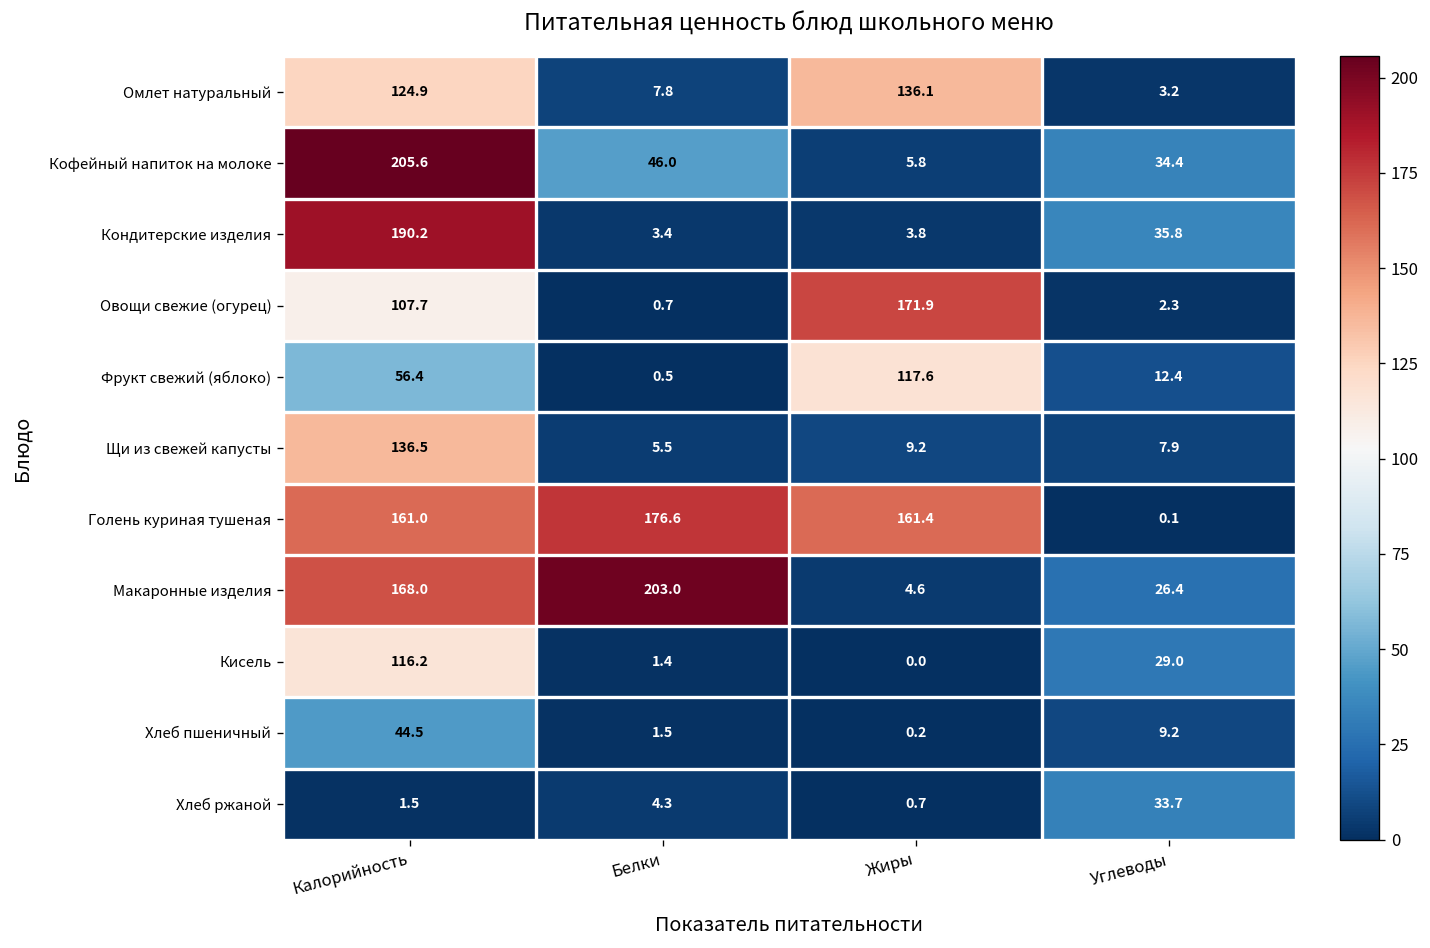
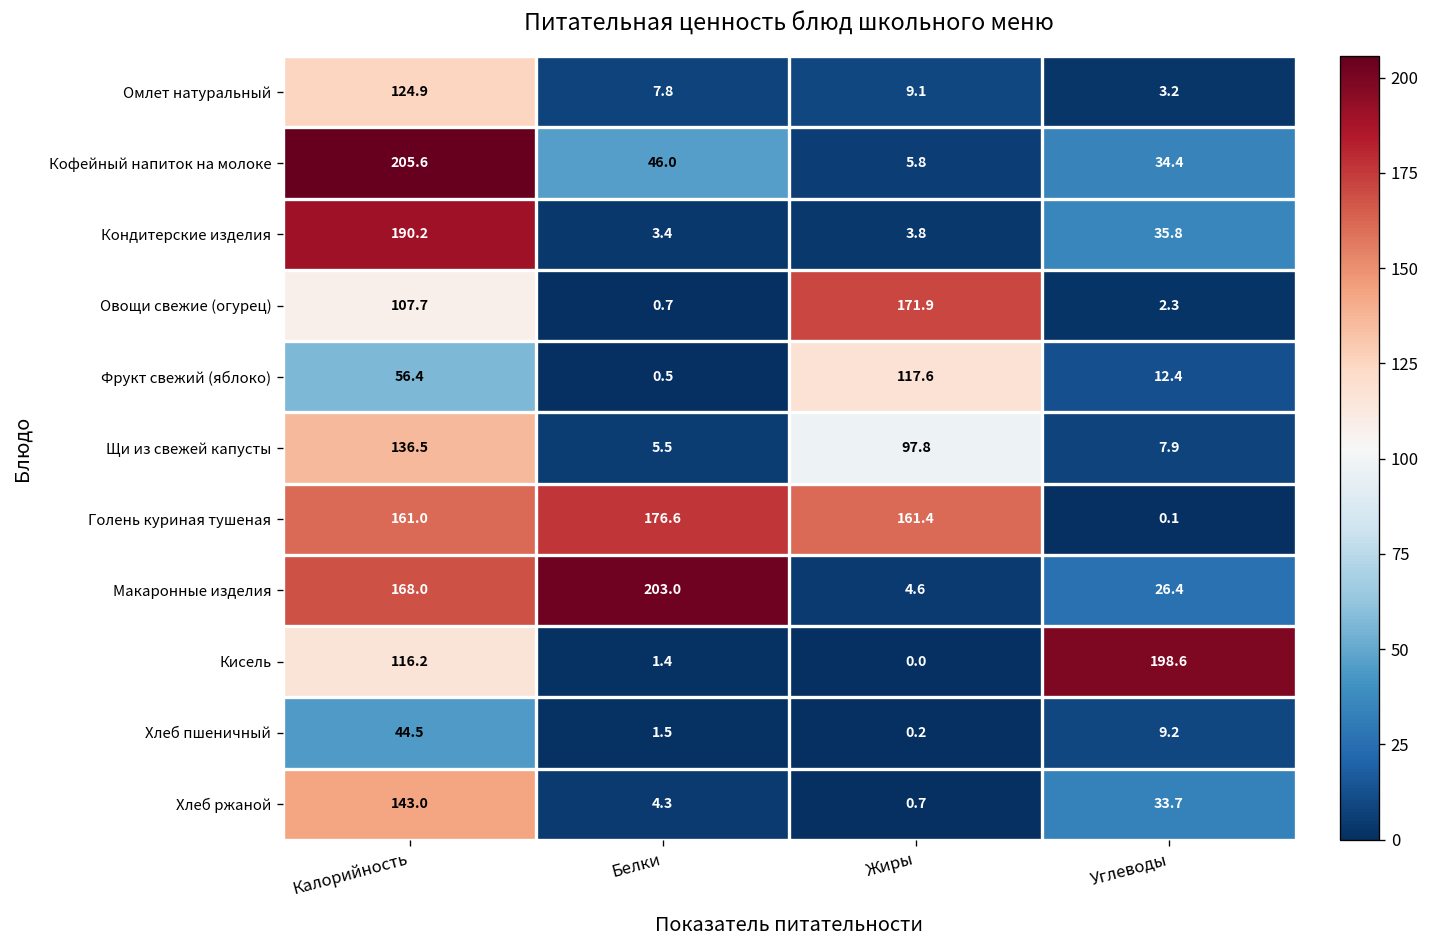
Омлет натуральный, Жиры: 136.1 -> 9.1
Щи из свежей капусты, Жиры: 9.2 -> 97.8
Кисель, Углеводы: 29.0 -> 198.6
Хлеб ржаной, Калорийность: 1.5 -> 143.0
